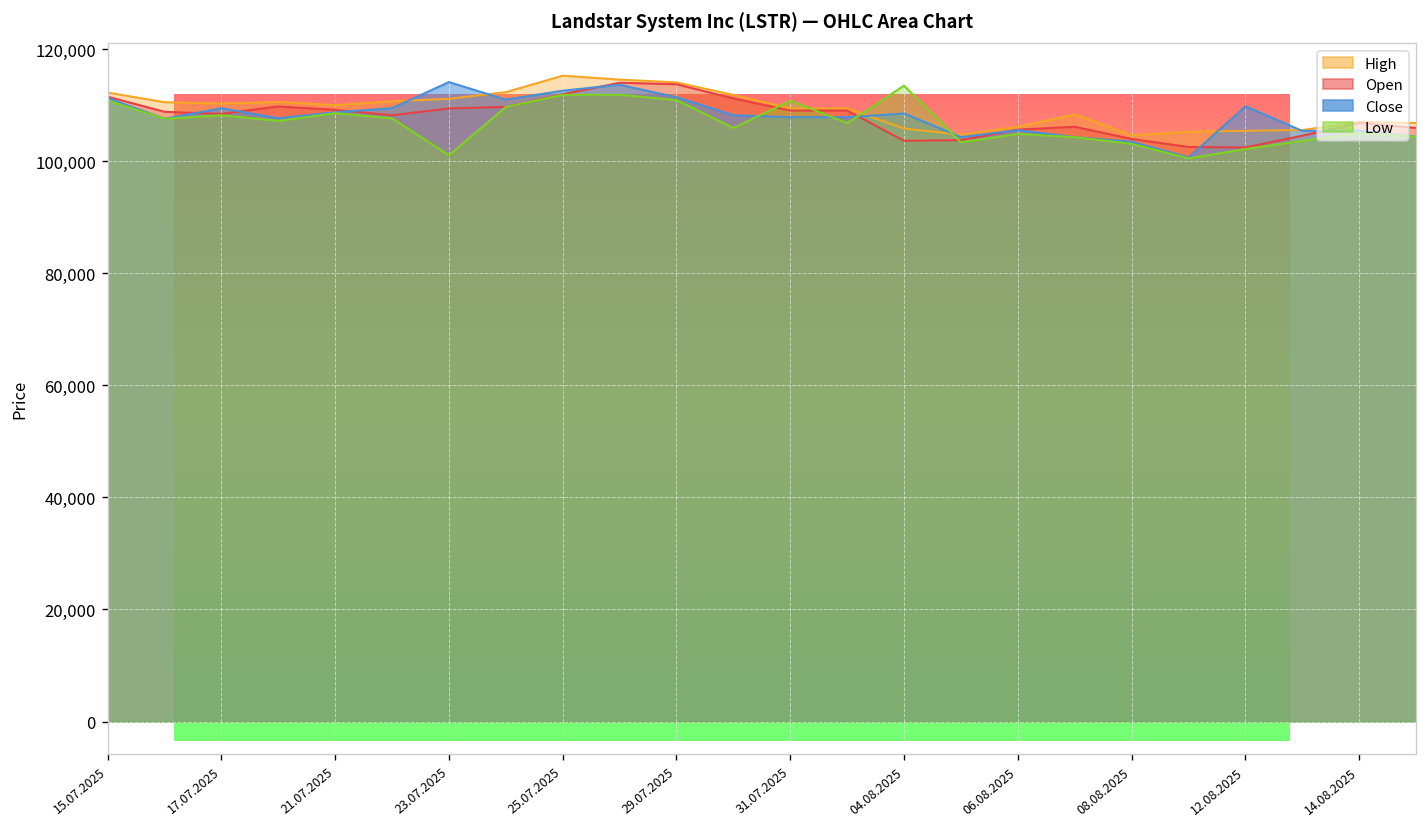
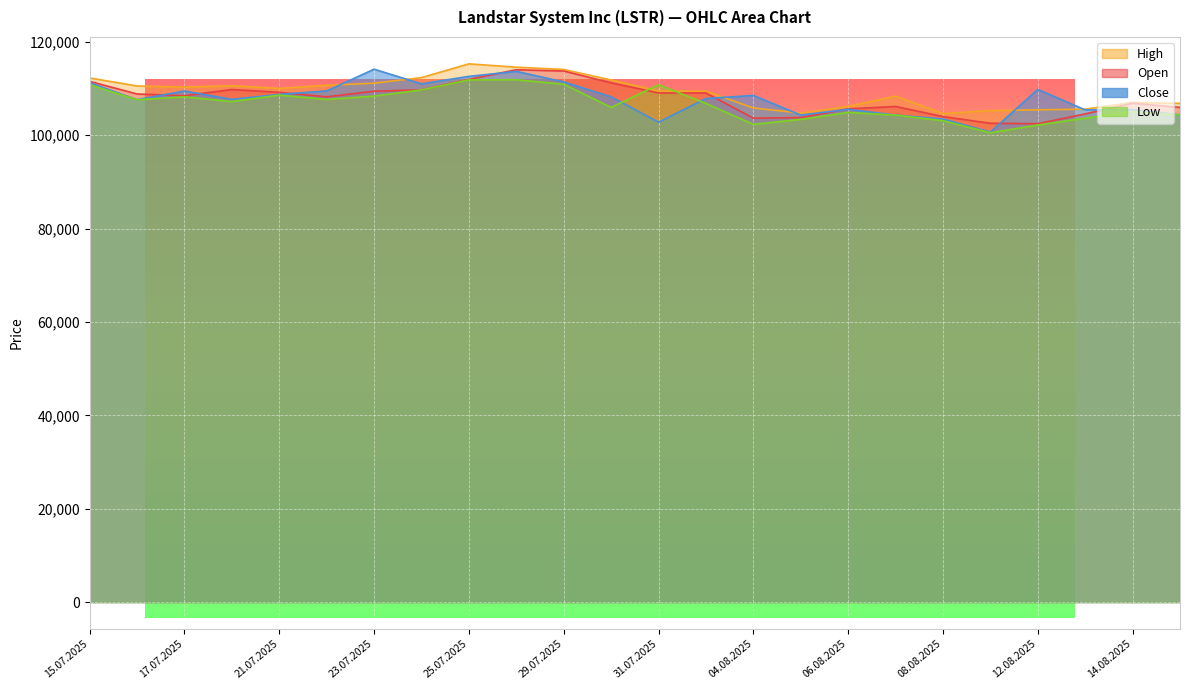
Low, 23.07.2025: 101,000 -> 108,000
Close, 31.07.2025: 108,000 -> 103,000
Low, 04.08.2025: 114,000 -> 102,000
